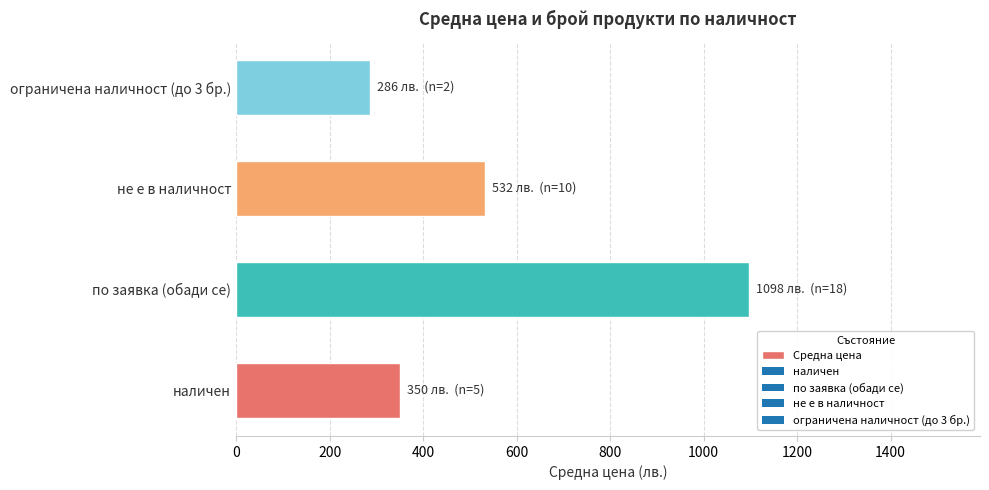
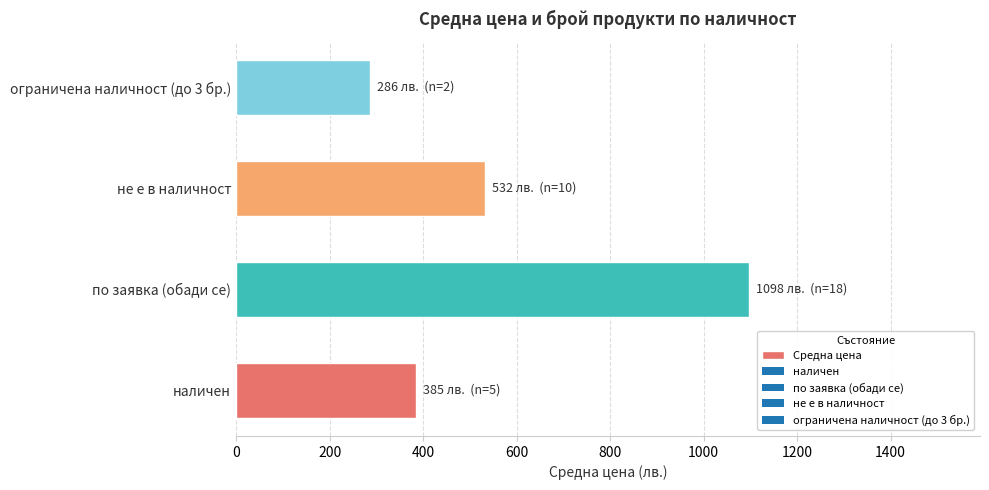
наличен: 350 -> 385
